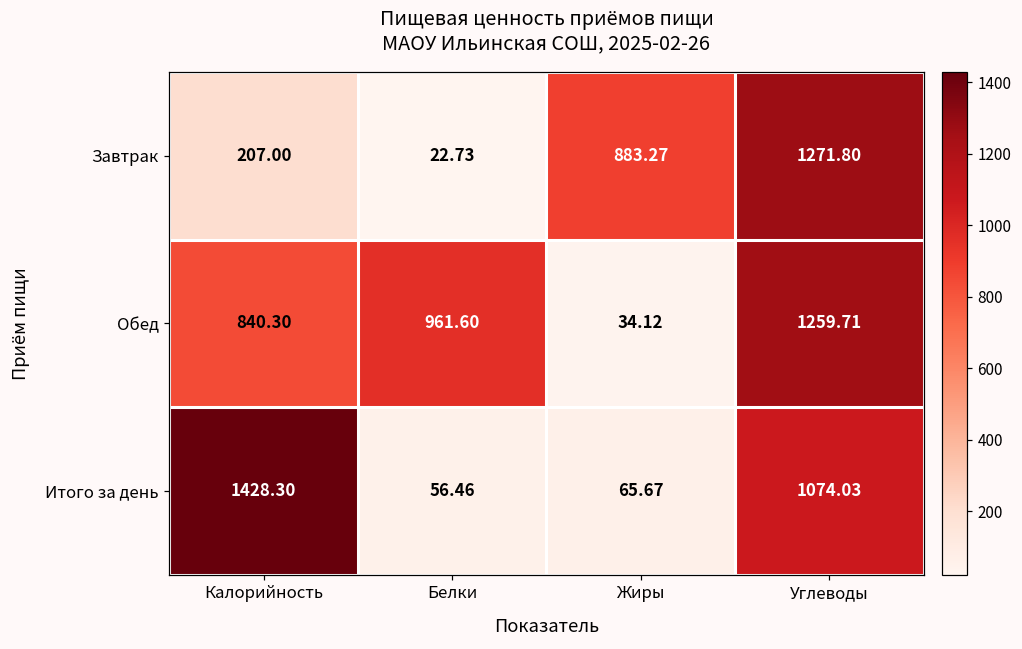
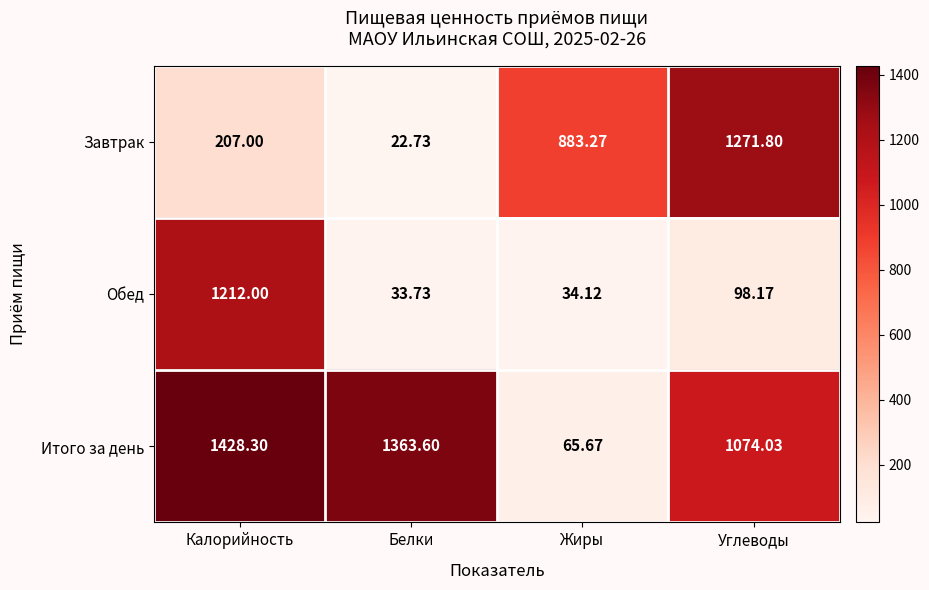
Обед, Калорийность: 840.30 -> 1212.00
Обед, Белки: 961.60 -> 33.73
Обед, Углеводы: 1259.71 -> 98.17
Итого за день, Белки: 56.46 -> 1363.60
